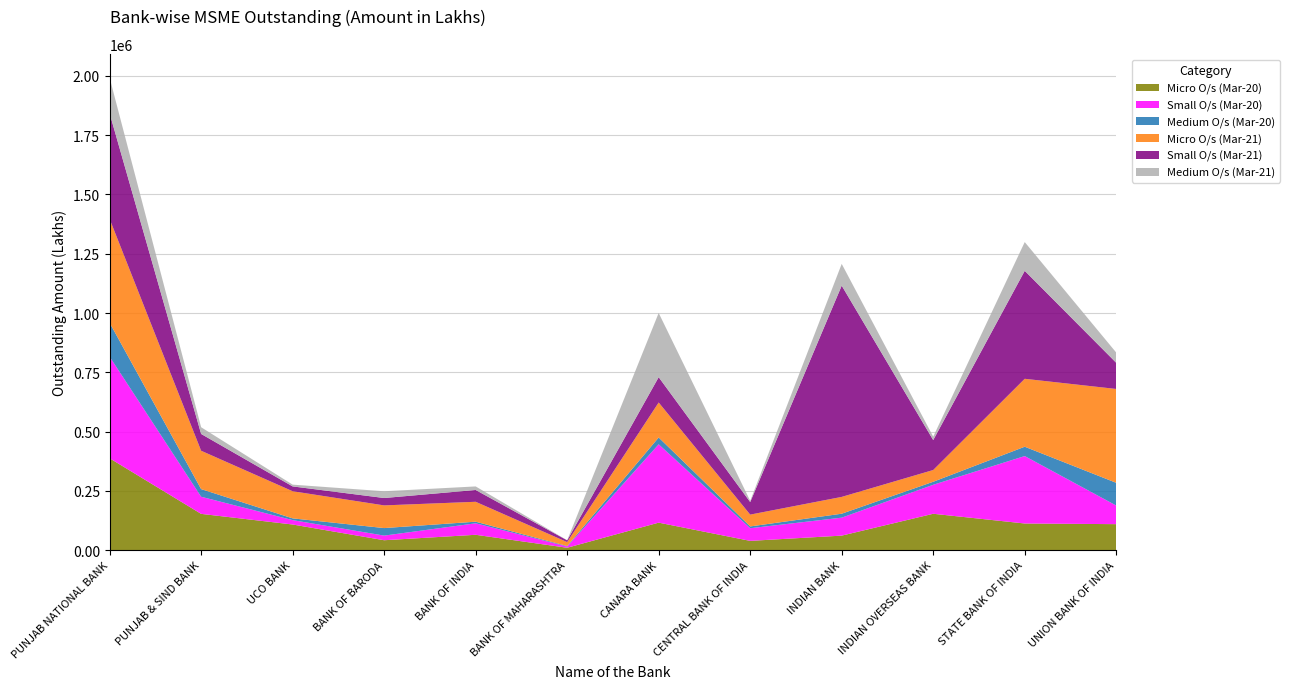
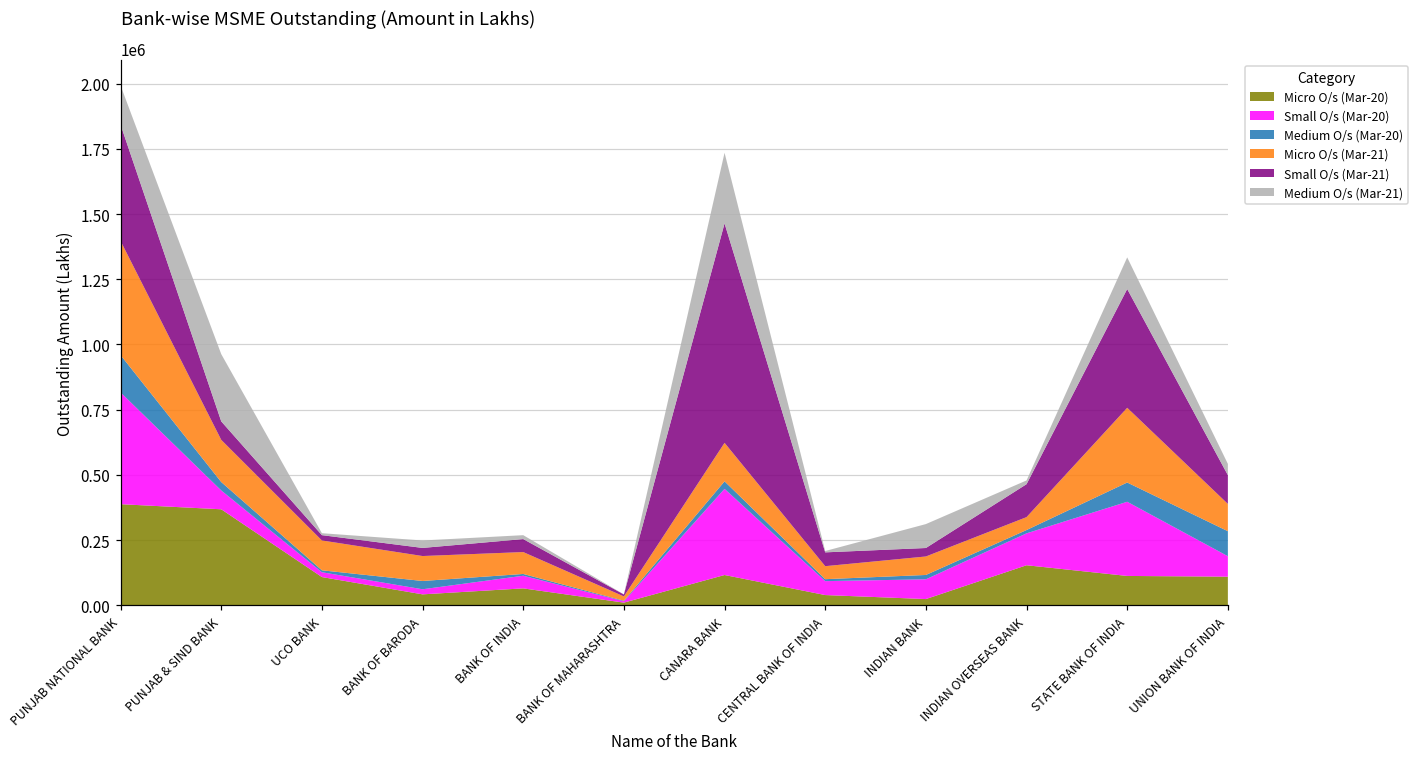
Micro O/s (Mar-20), PUNJAB & SIND BANK: 150000 -> 370000
Medium O/s (Mar-21), PUNJAB & SIND BANK: 30000 -> 260000
Small O/s (Mar-21), CANARA BANK: 110000 -> 840000
Micro O/s (Mar-20), INDIAN BANK: 60000 -> 20000
Small O/s (Mar-21), INDIAN BANK: 890000 -> 30000
Medium O/s (Mar-20), STATE BANK OF INDIA: 40000 -> 70000
Micro O/s (Mar-21), UNION BANK OF INDIA: 400000 -> 100000
